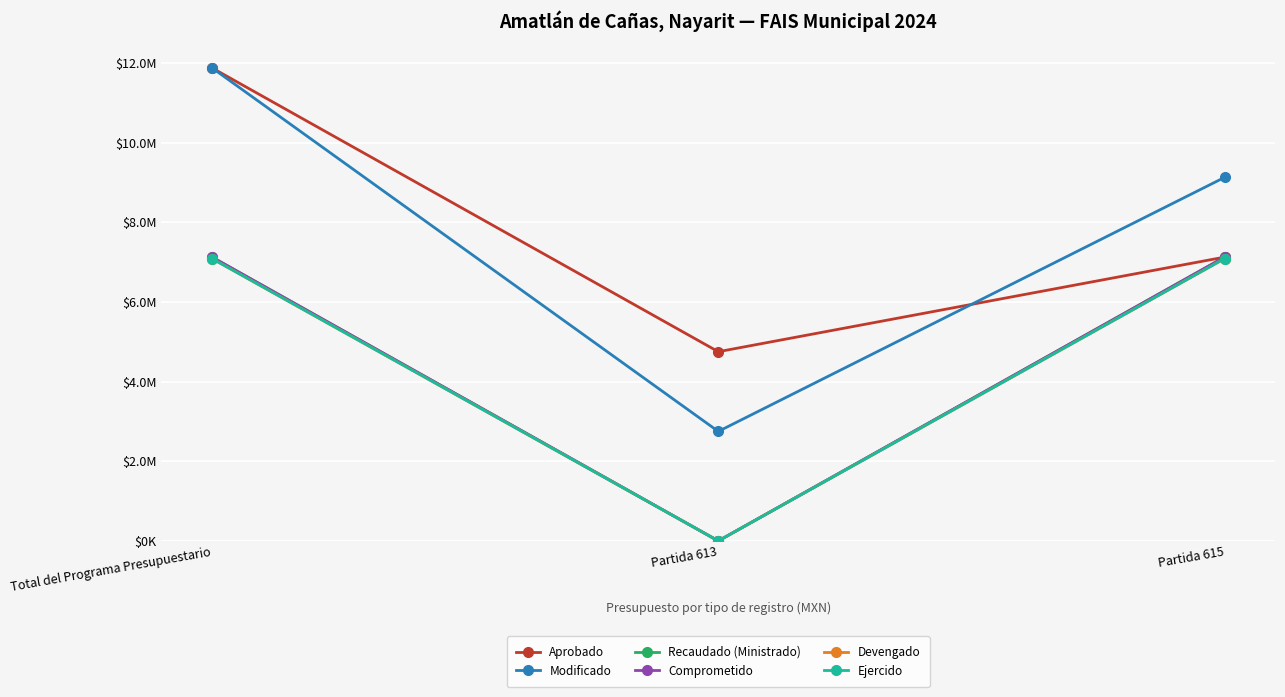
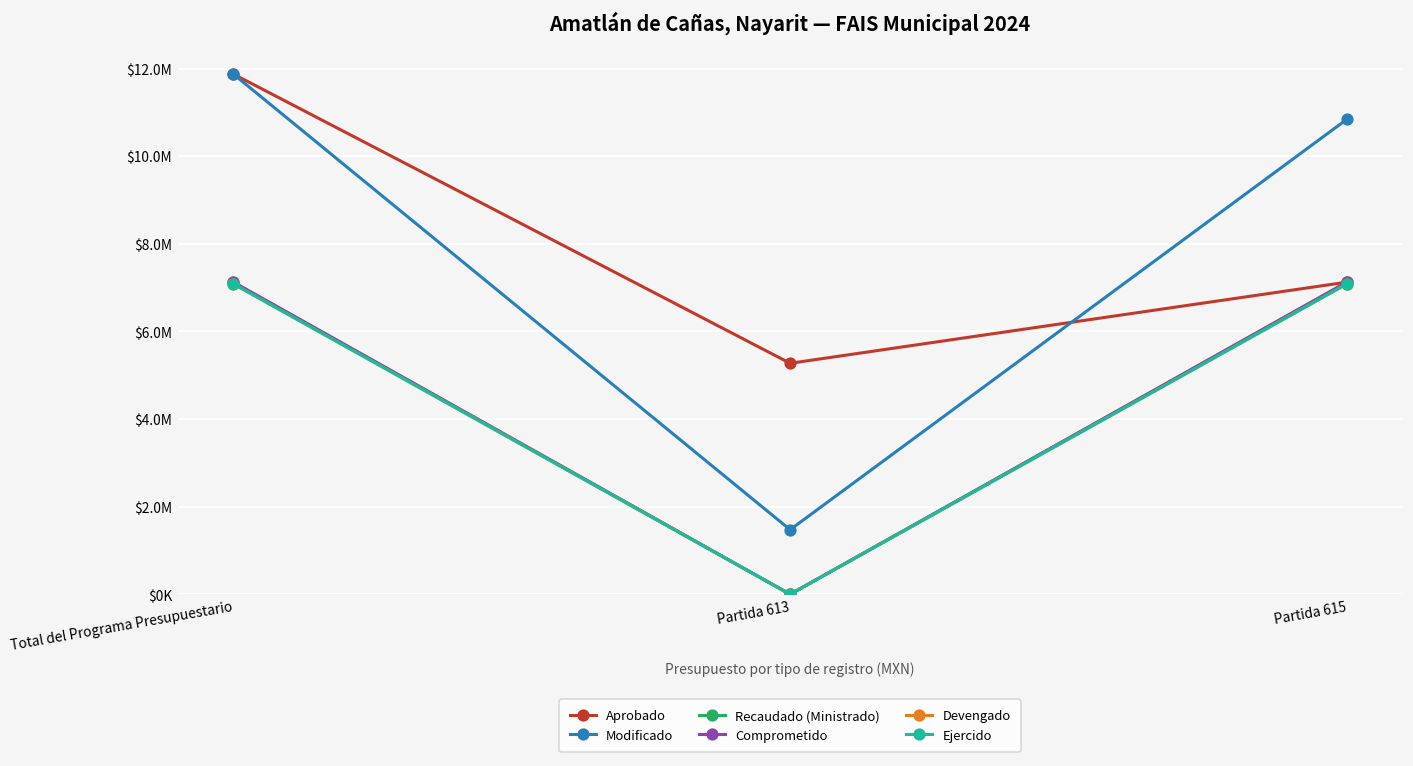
Aprobado, Partida 613: $4700000 -> $5300000
Modificado, Partida 613: $2700000 -> $1500000
Modificado, Partida 615: $9100000 -> $10800000
